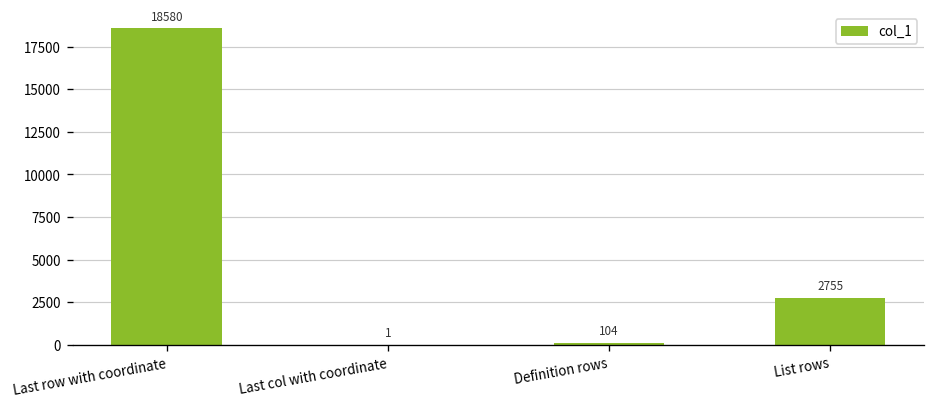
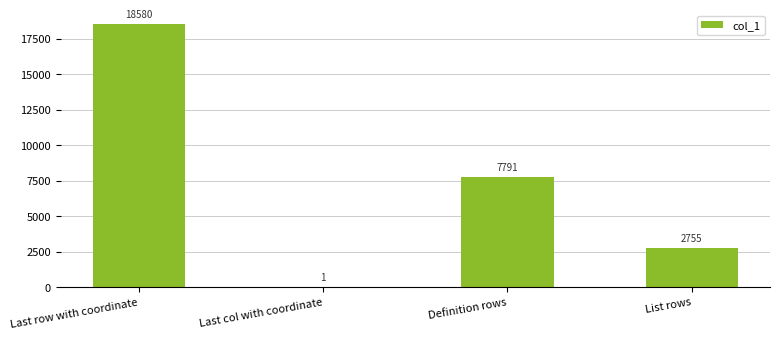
Definition rows: 104 -> 7791
